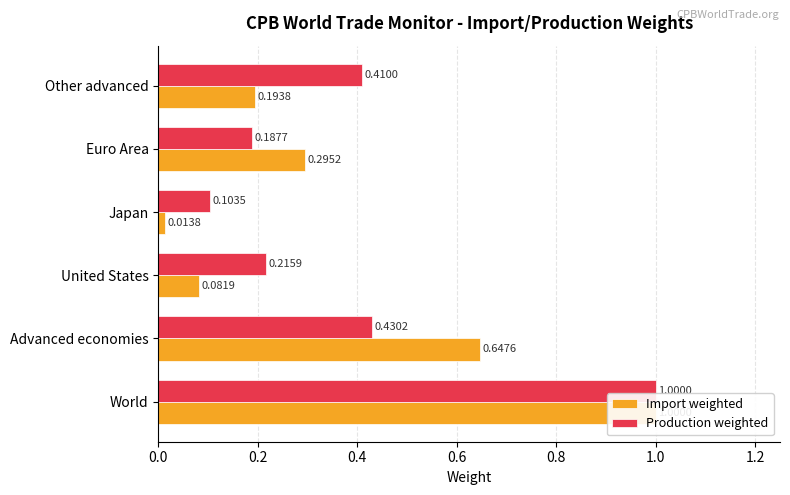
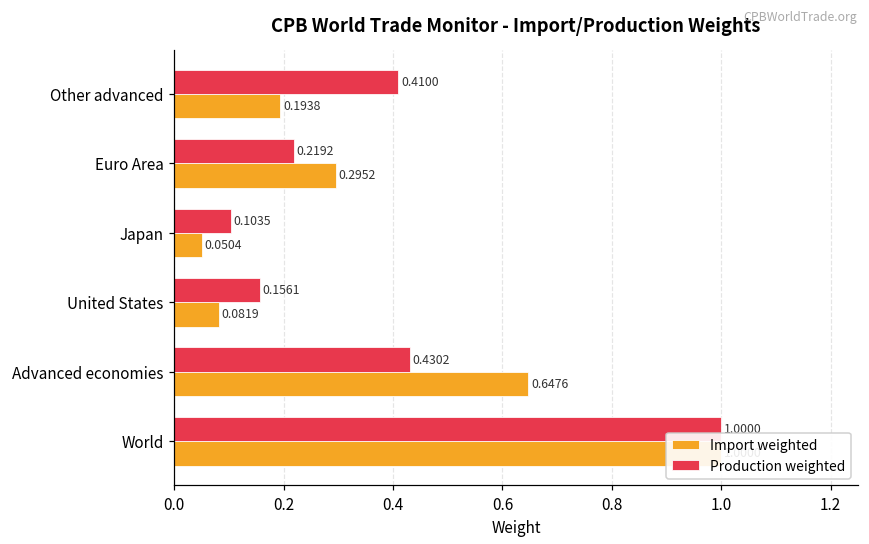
Production weighted, Euro Area: 0.1877 -> 0.2192
Import weighted, Japan: 0.0138 -> 0.0504
Production weighted, United States: 0.2159 -> 0.1561
